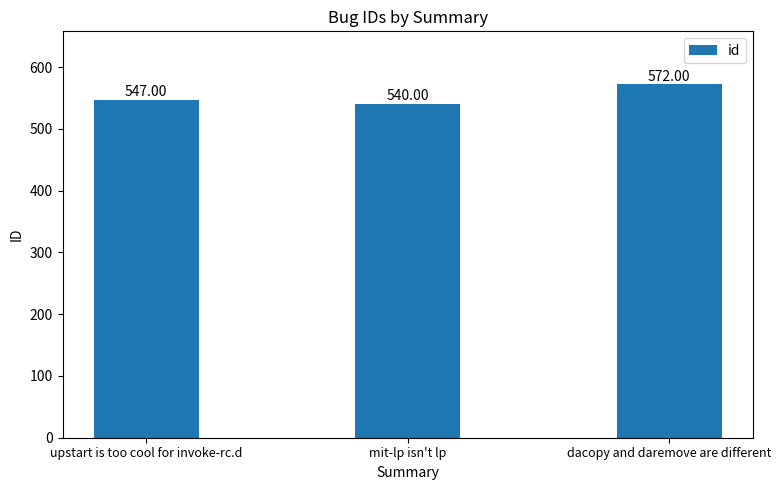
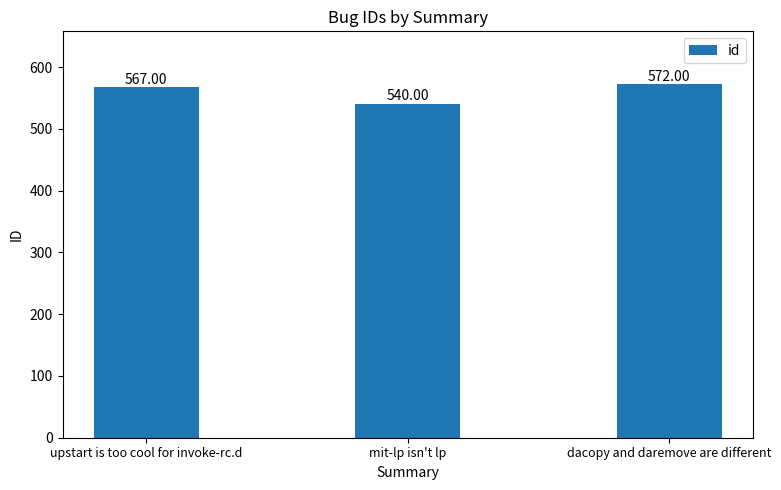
upstart is too cool for invoke-rc.d: 547.00 -> 567.00
